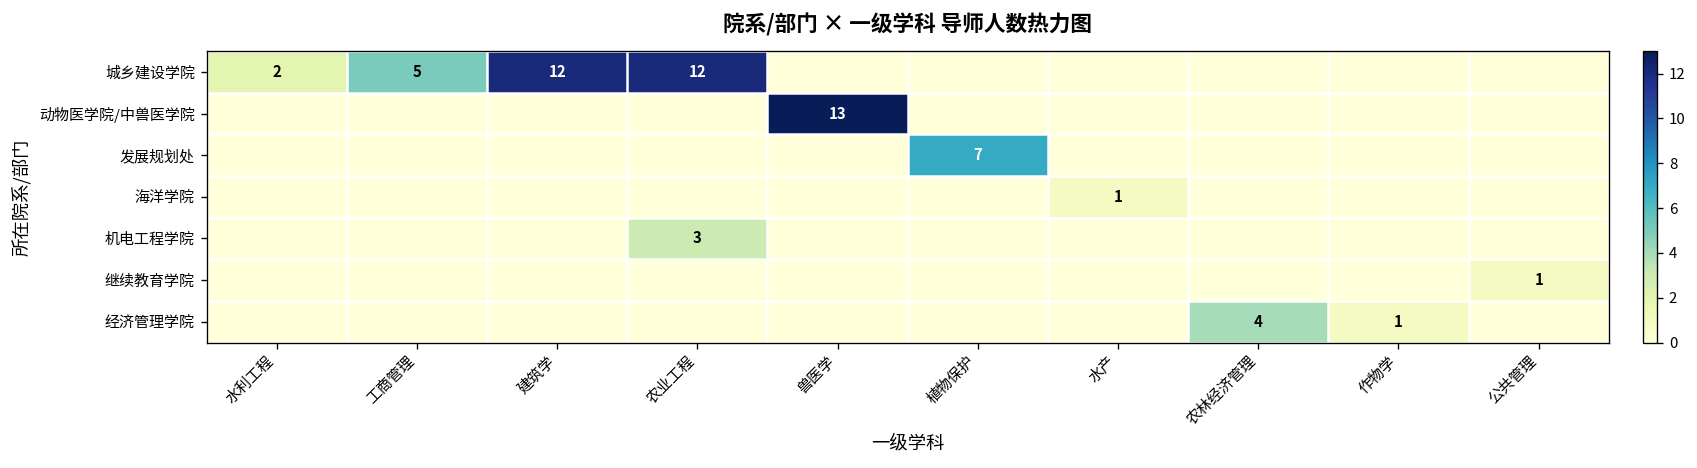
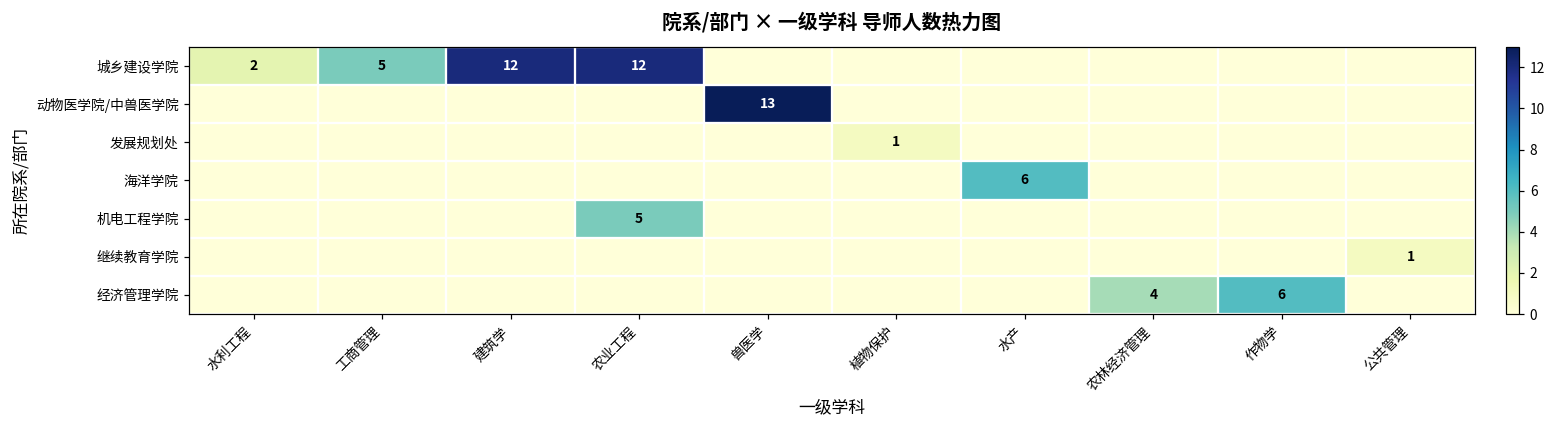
发展规划处, 植物保护: 7 -> 1
海洋学院, 水产: 1 -> 6
机电工程学院, 农业工程: 3 -> 5
经济管理学院, 作物学: 1 -> 6
